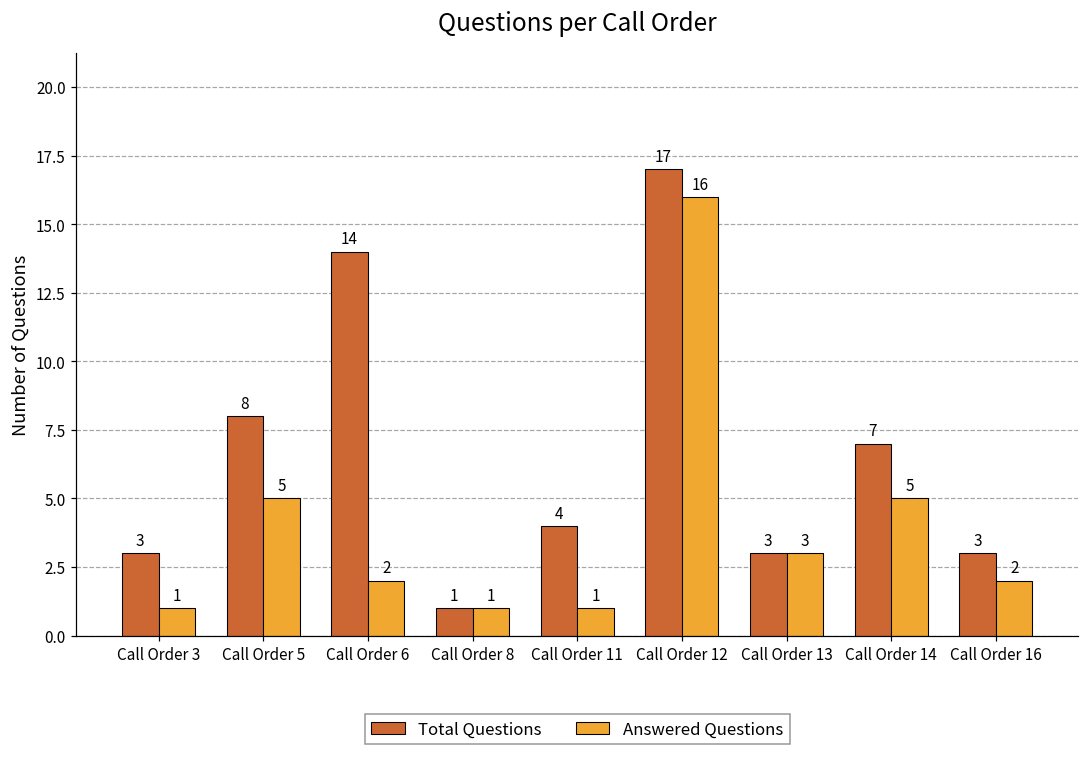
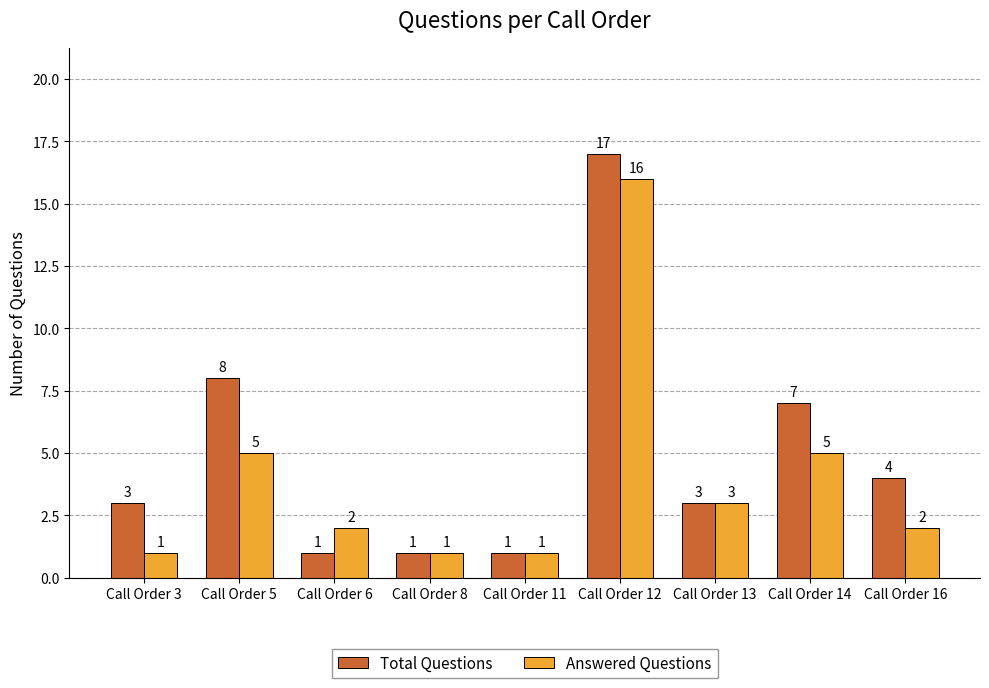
Total Questions, Call Order 6: 14 -> 1
Total Questions, Call Order 11: 4 -> 1
Total Questions, Call Order 16: 3 -> 4
